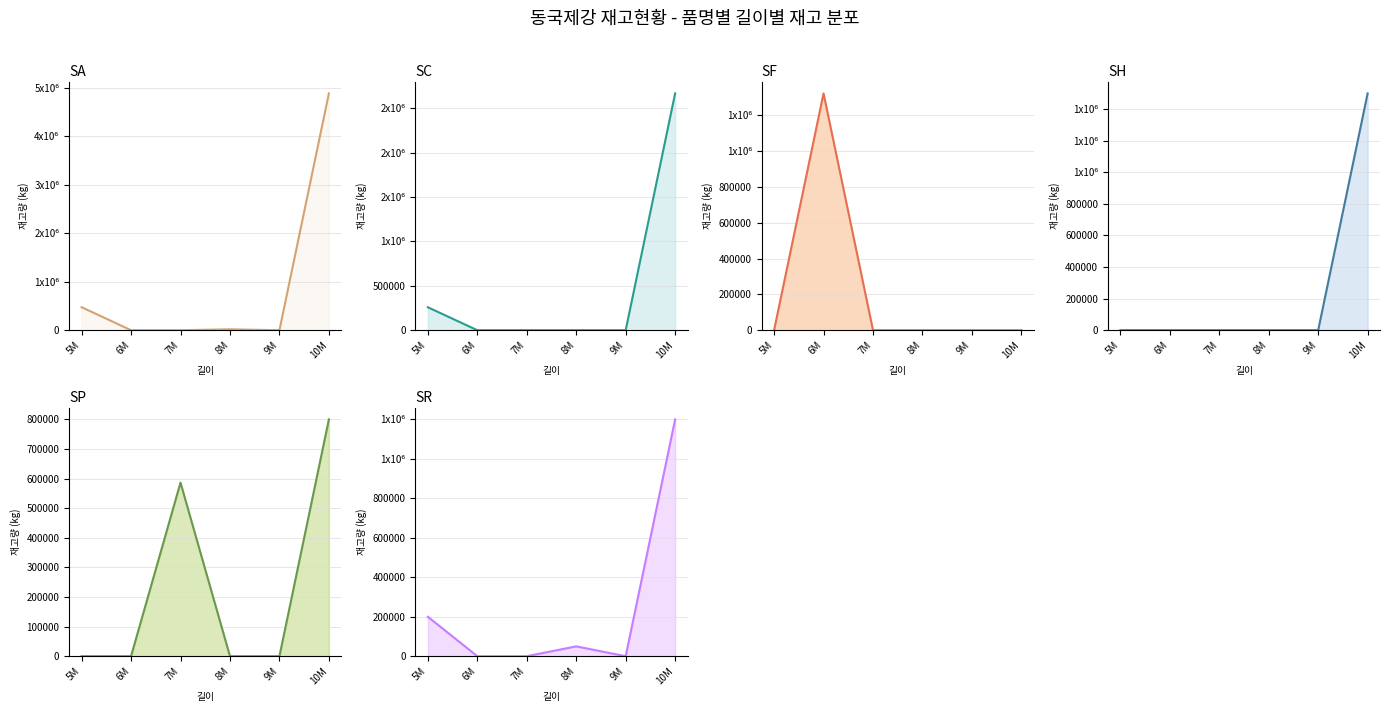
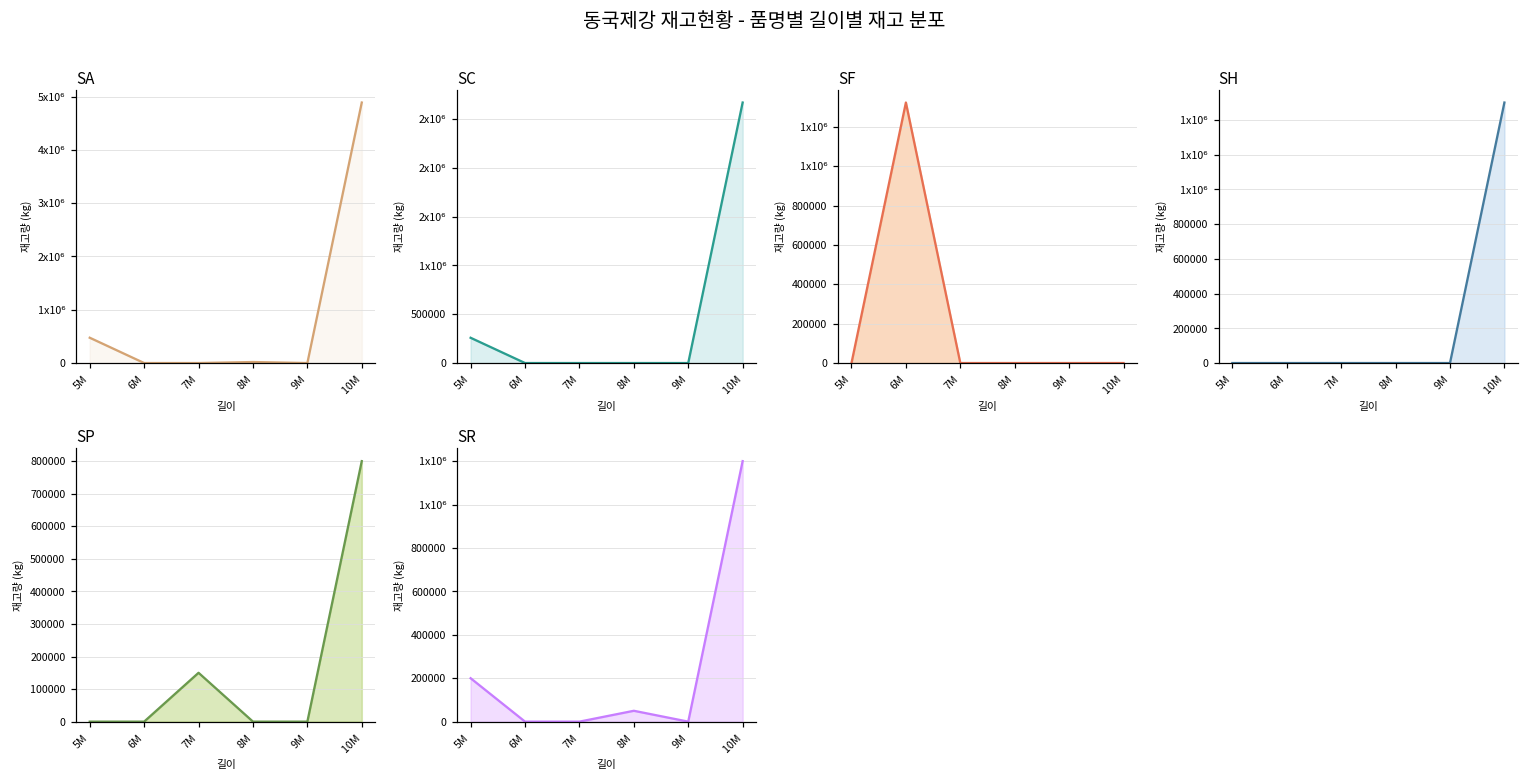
SP, 7M: 590000 -> 150000
